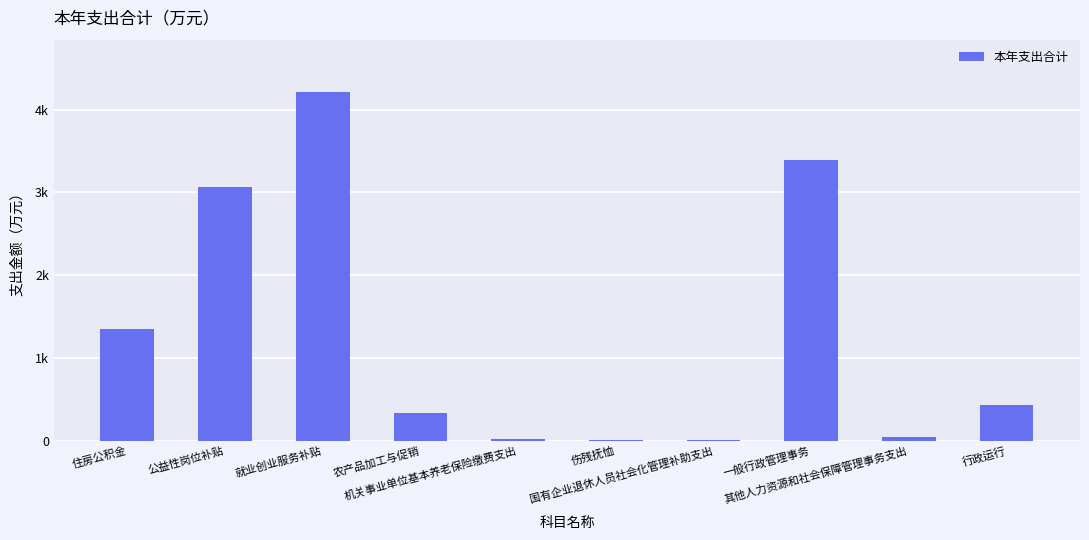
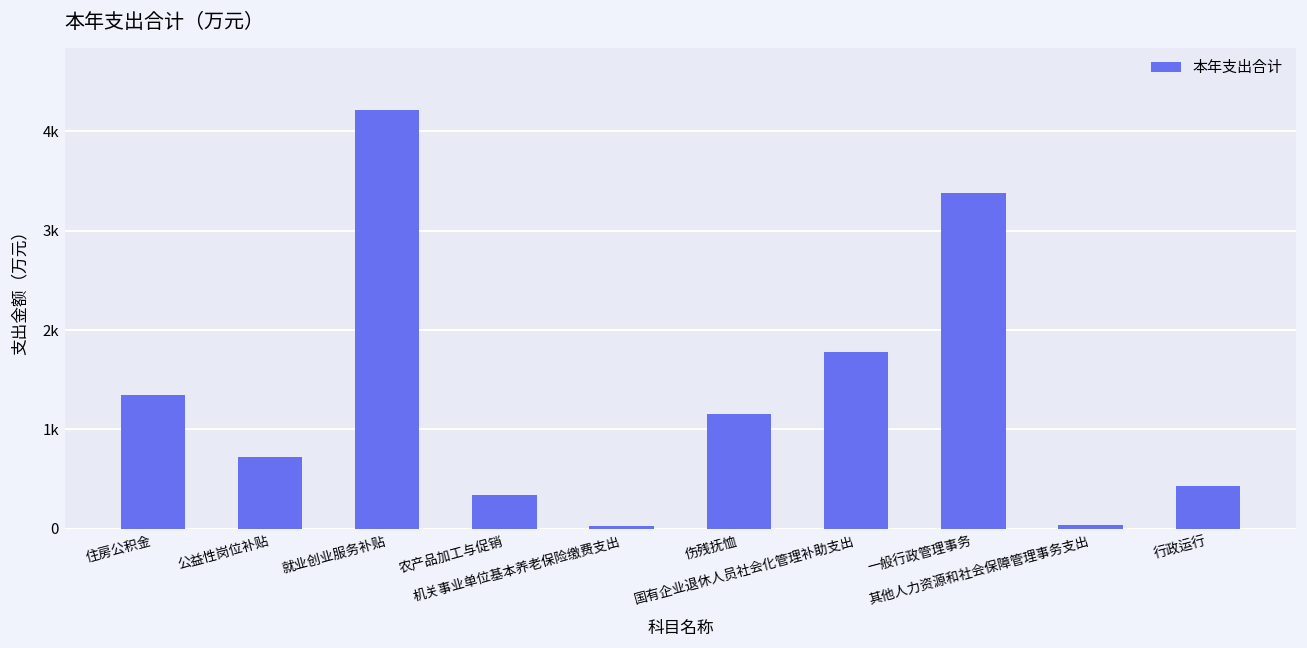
公益性岗位补贴: 3100 -> 700
伤残抚恤: 0 -> 1200
国有企业退休人员社会化管理补助支出: 0 -> 1800
